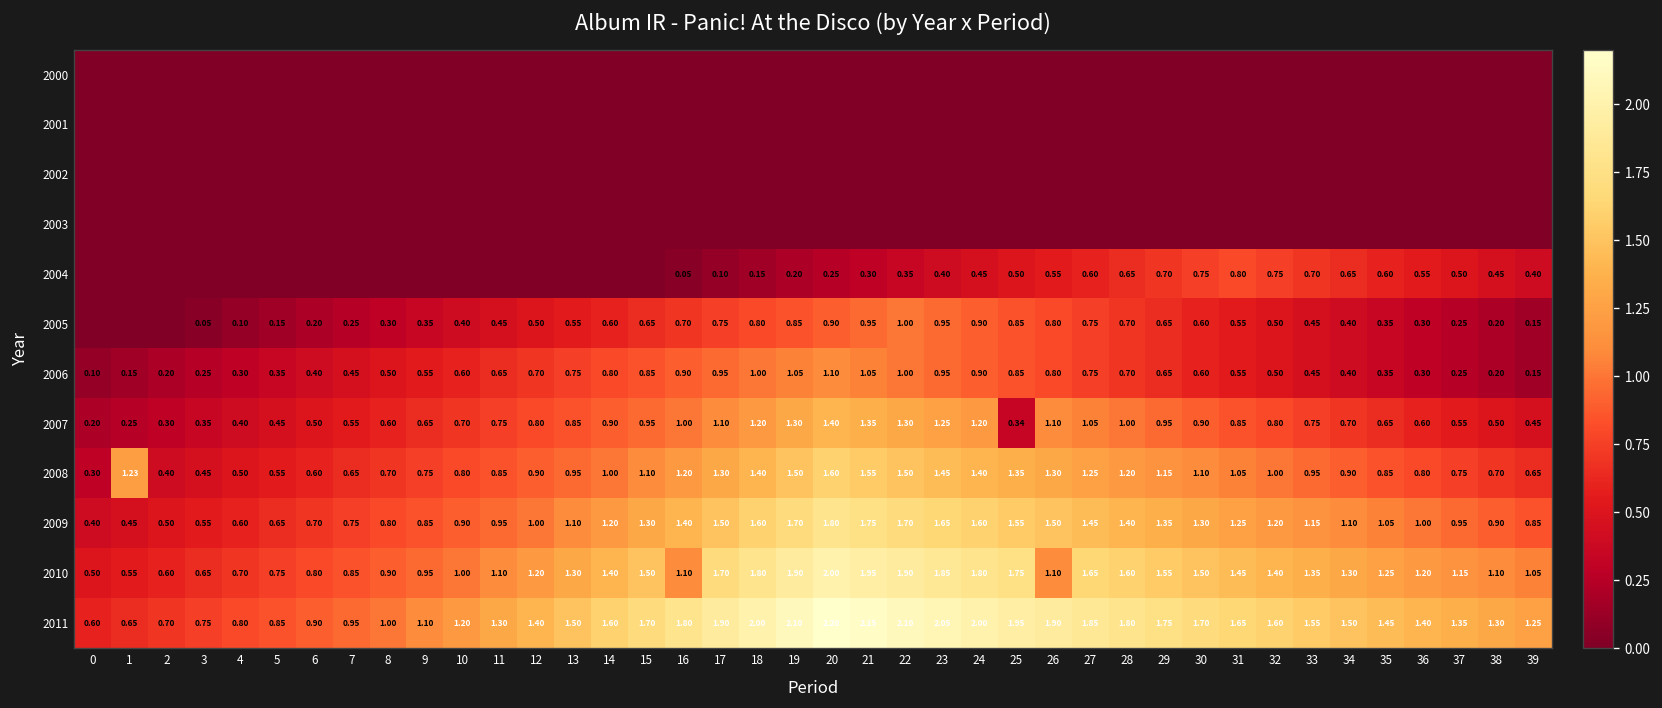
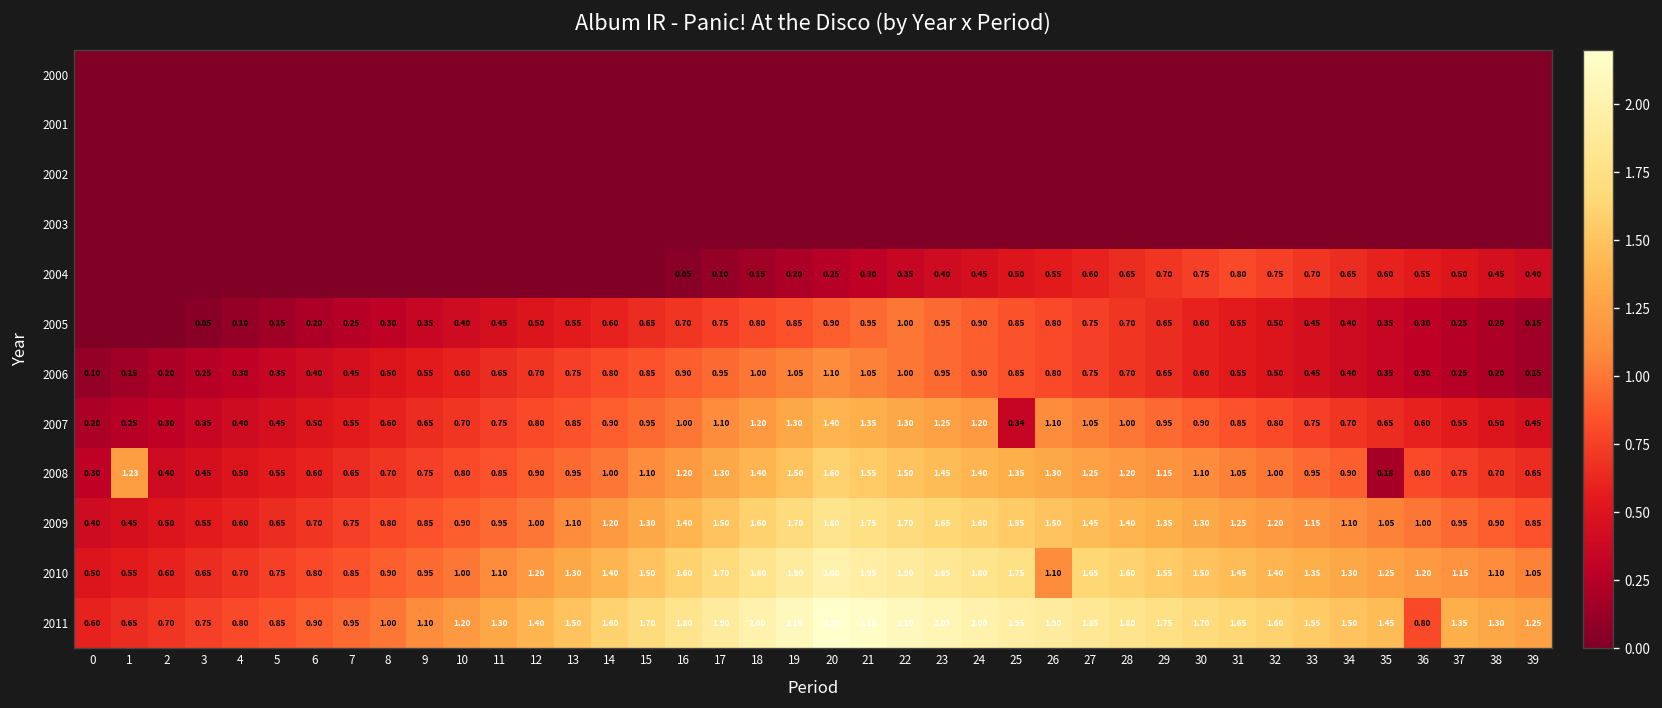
2008, 35: 0.85 -> 0.18
2010, 16: 1.10 -> 1.60
2011, 36: 1.40 -> 0.80
